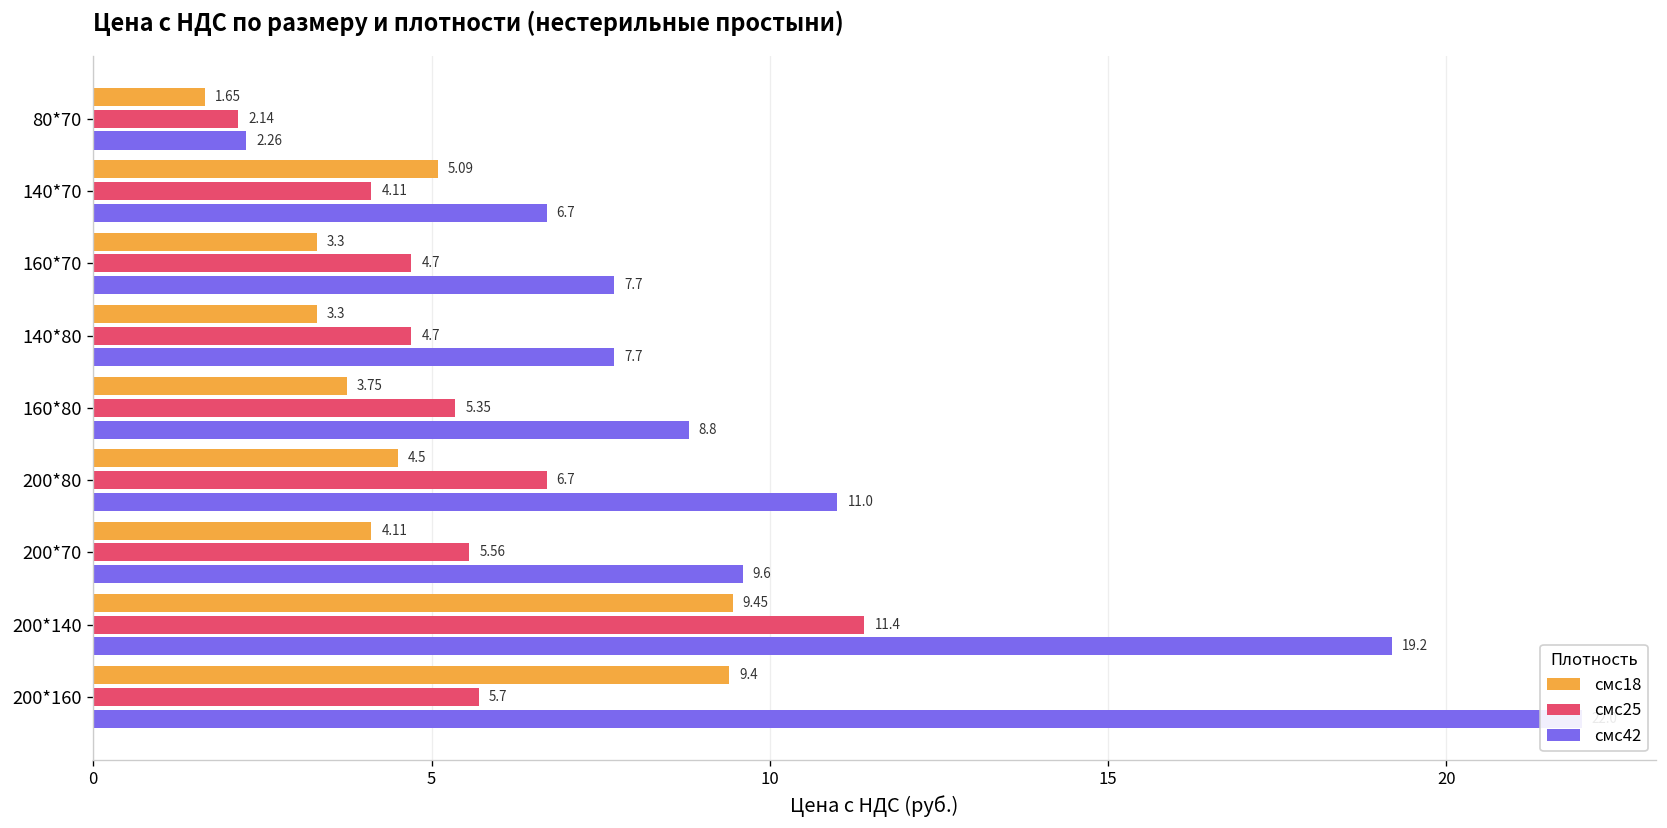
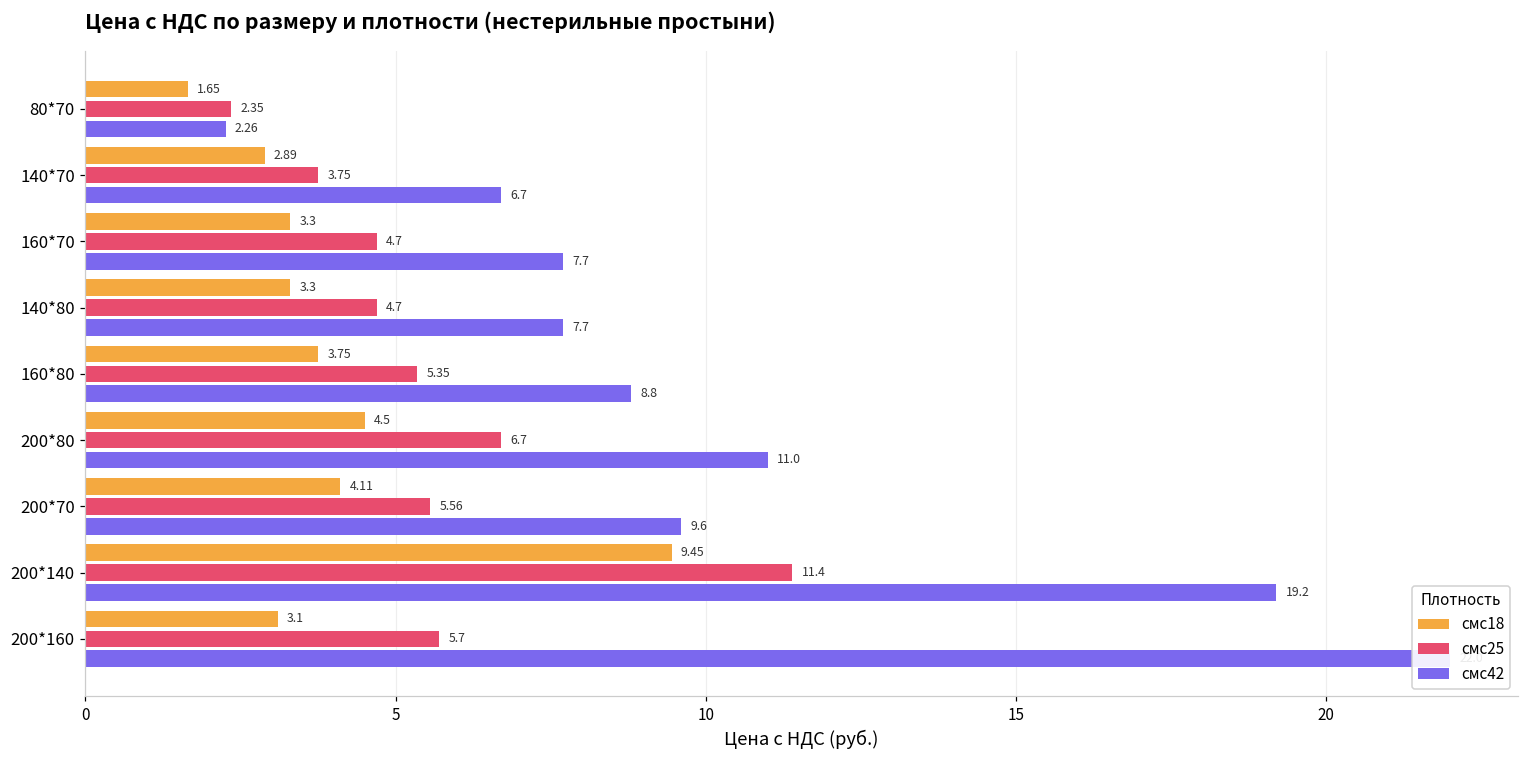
смс25, 80*70: 2.14 -> 2.35
смс18, 140*70: 5.09 -> 2.89
смс25, 140*70: 4.11 -> 3.75
смс18, 200*160: 9.4 -> 3.1
